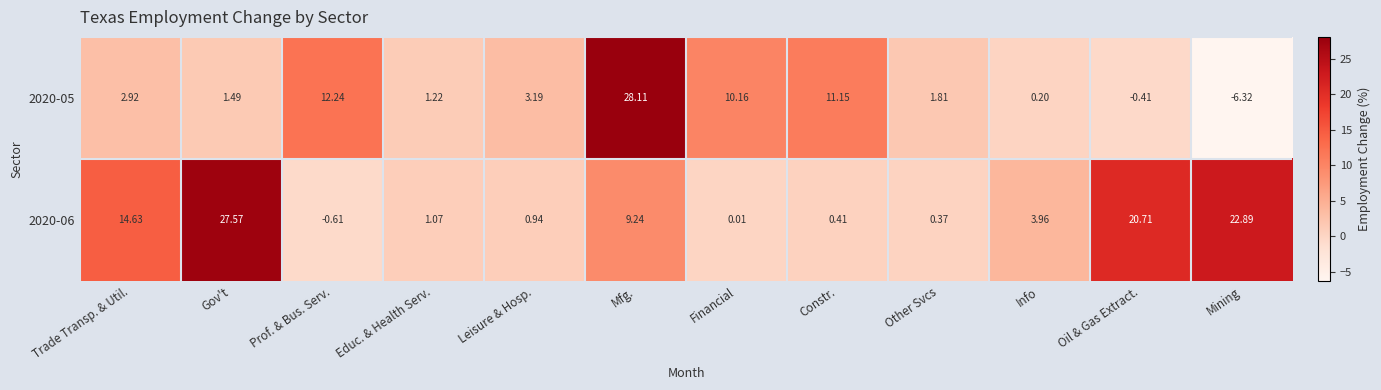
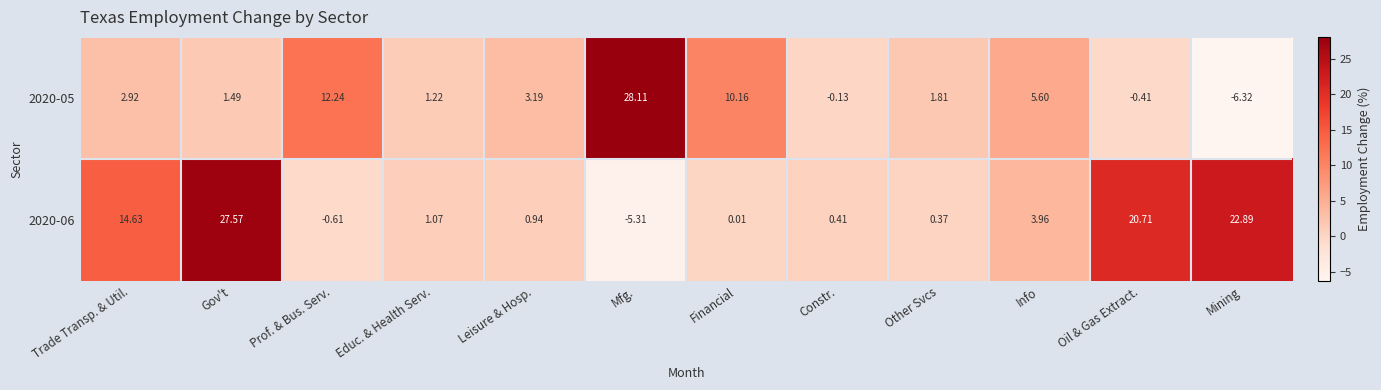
2020-05, Constr.: 11.15 -> -0.13
2020-05, Info: 0.20 -> 5.60
2020-06, Mfg.: 9.24 -> -5.31
